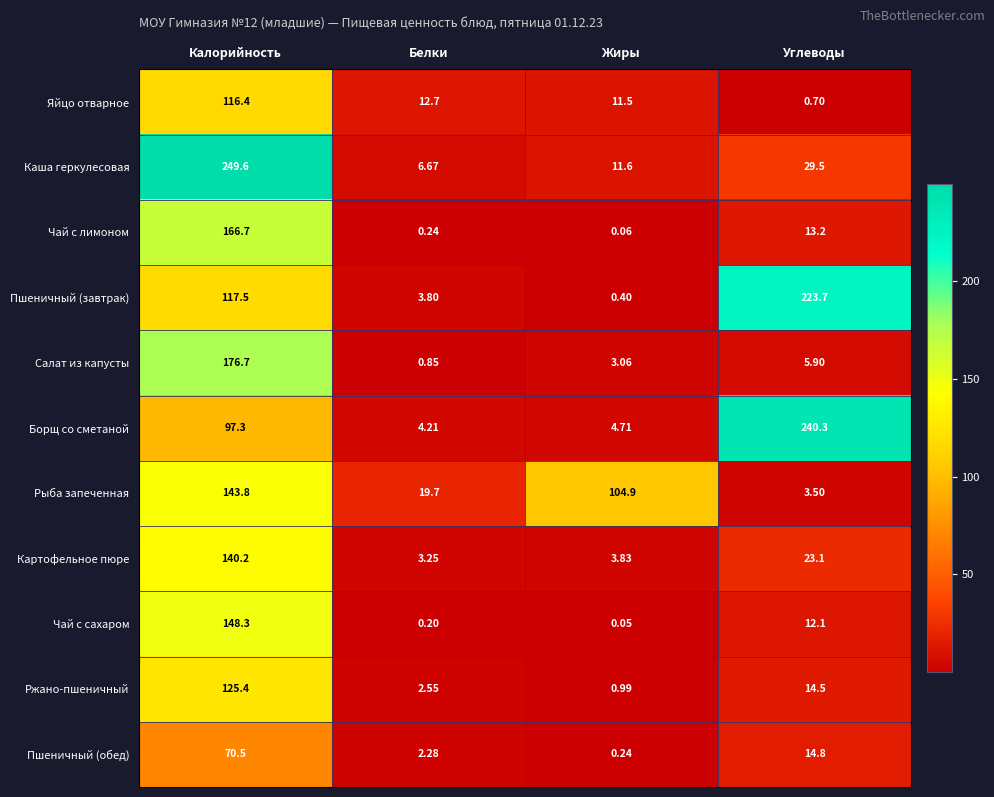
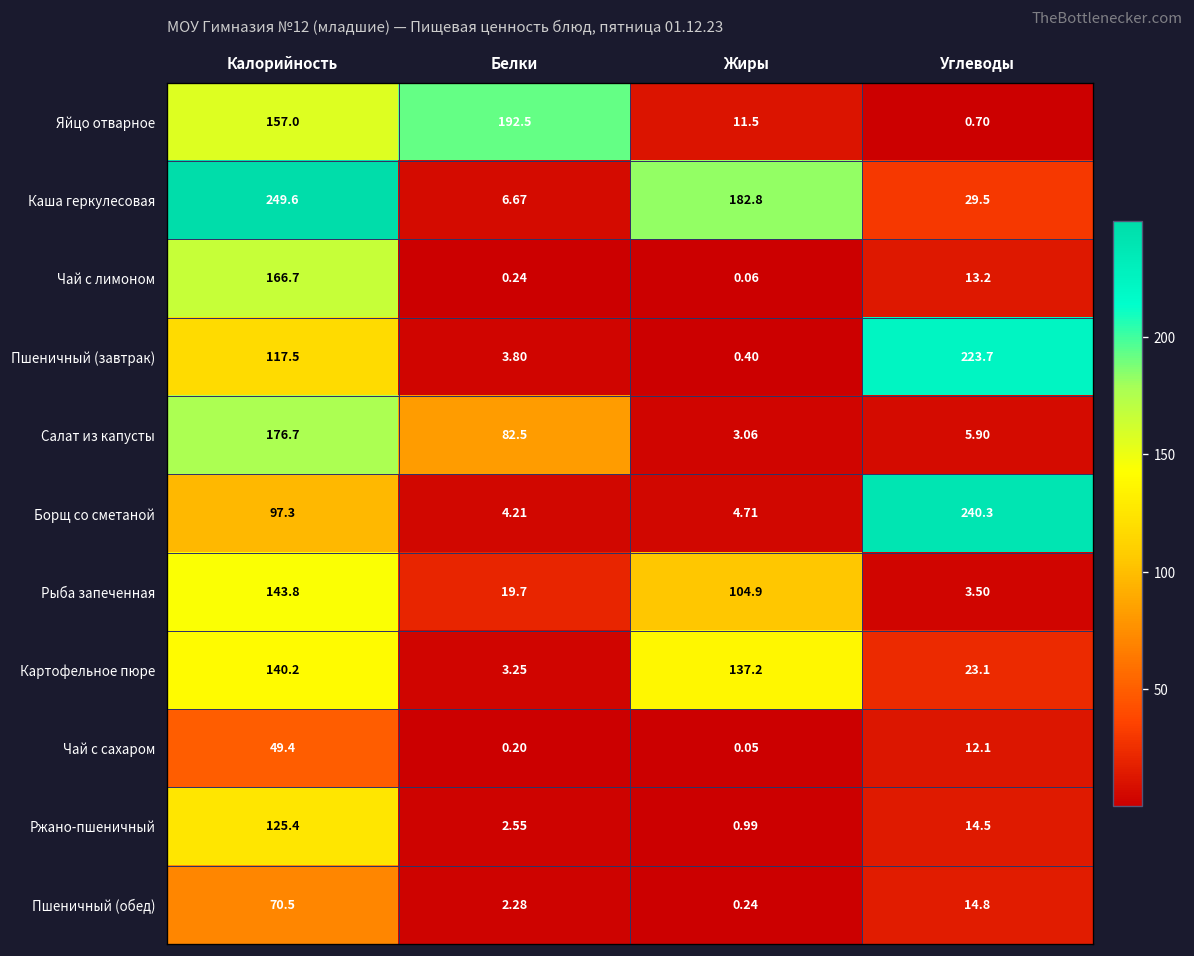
Яйцо отварное, Калорийность: 116.4 -> 157.0
Яйцо отварное, Белки: 12.7 -> 192.5
Каша геркулесовая, Жиры: 11.6 -> 182.8
Салат из капусты, Белки: 0.85 -> 82.5
Картофельное пюре, Жиры: 3.83 -> 137.2
Чай с сахаром, Калорийность: 148.3 -> 49.4
